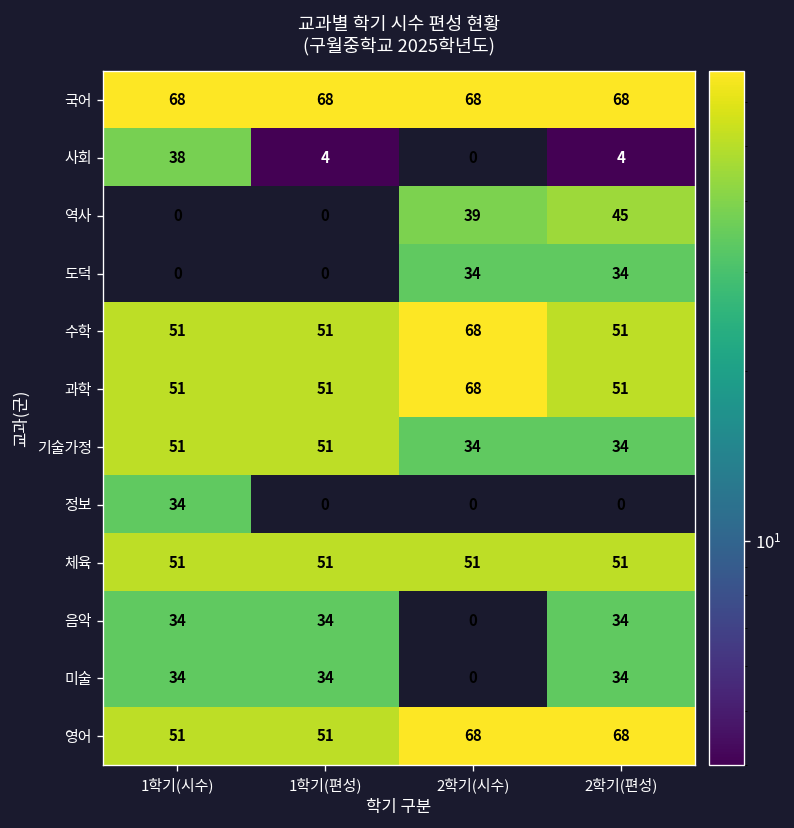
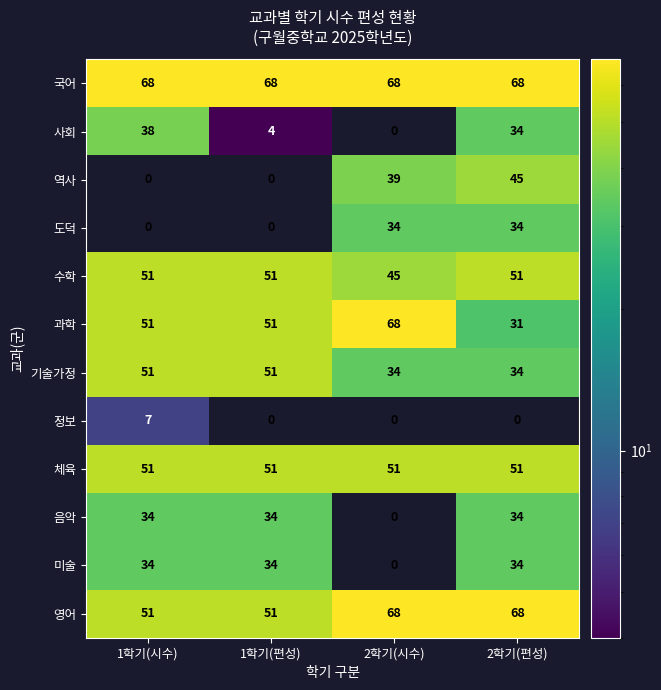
사회, 2학기(편성): 4 -> 34
수학, 2학기(시수): 68 -> 45
과학, 2학기(편성): 51 -> 31
정보, 1학기(시수): 34 -> 7
